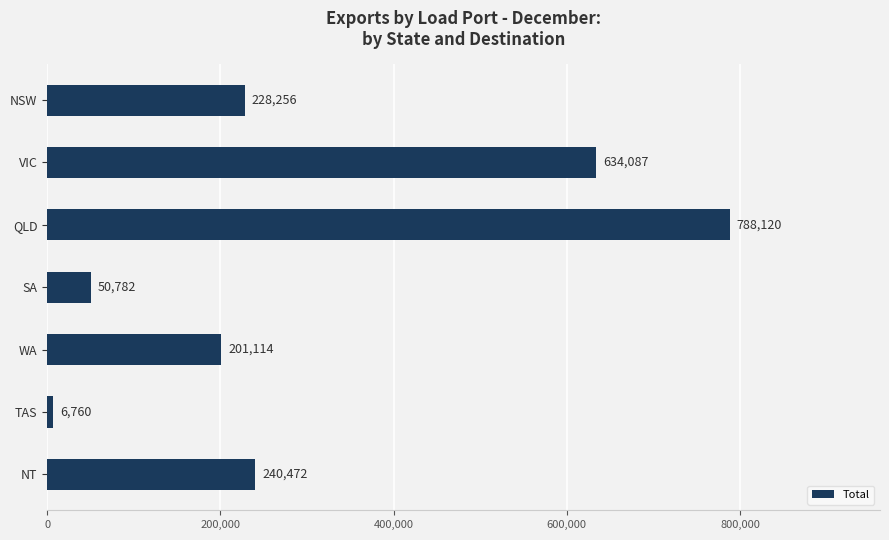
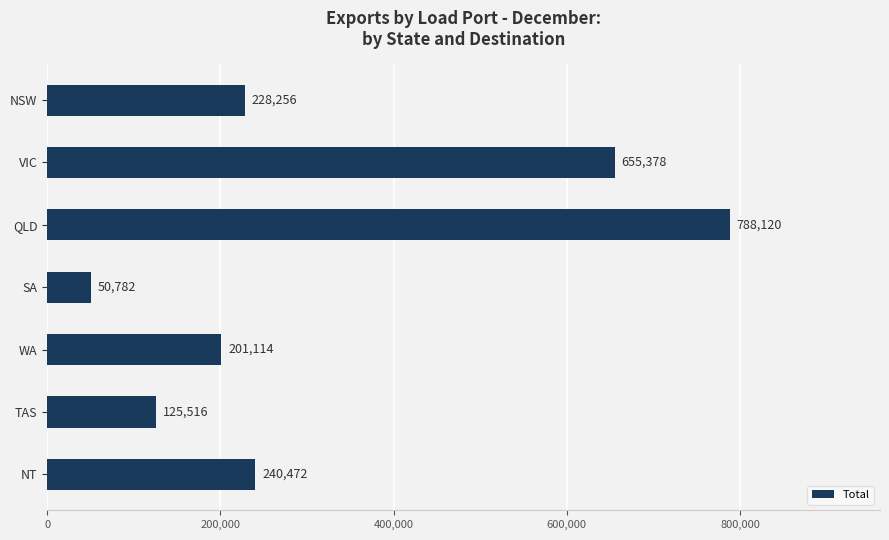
VIC: 634,087 -> 655,378
TAS: 6,760 -> 125,516
